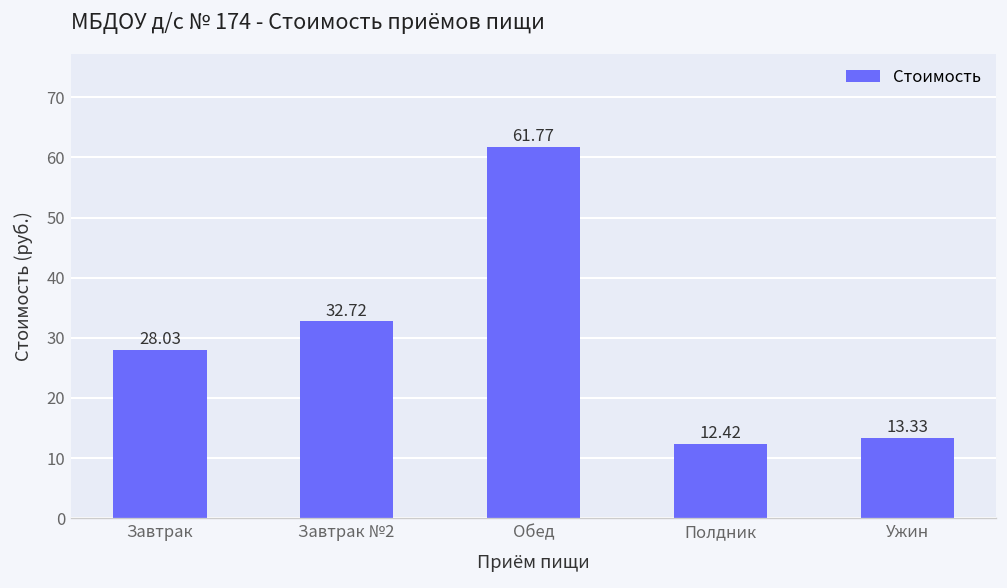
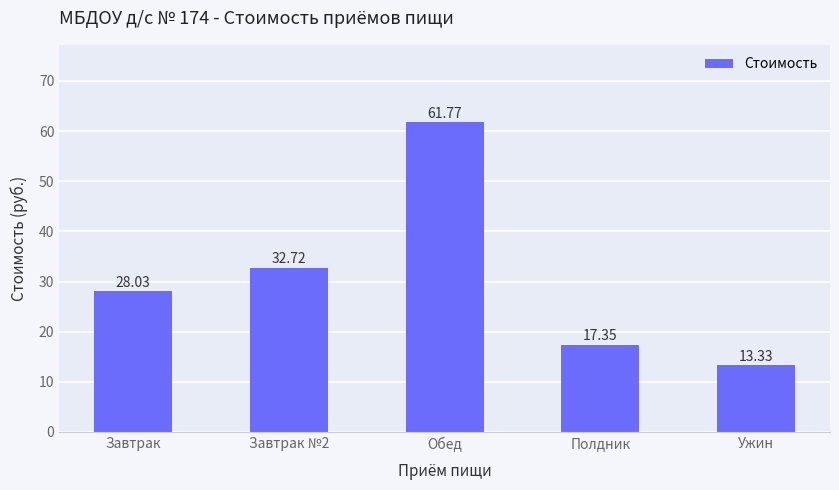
Полдник: 12.42 -> 17.35
